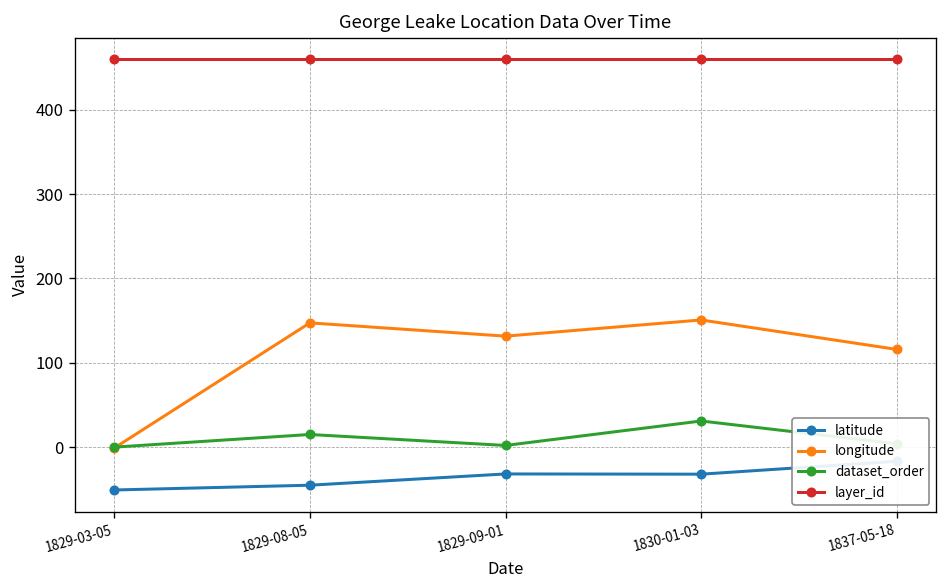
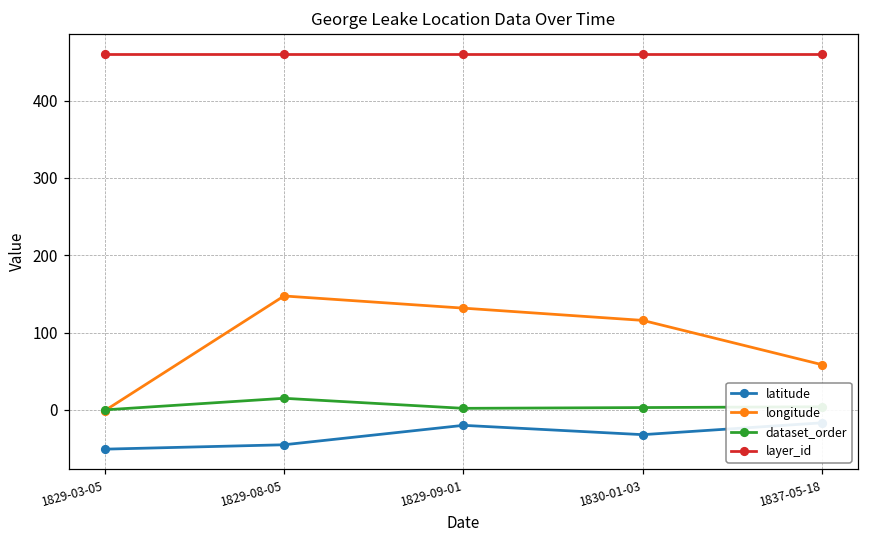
latitude, 1829-09-01: -30 -> -20
longitude, 1830-01-03: 150 -> 120
dataset_order, 1830-01-03: 30 -> 0
longitude, 1837-05-18: 120 -> 60
